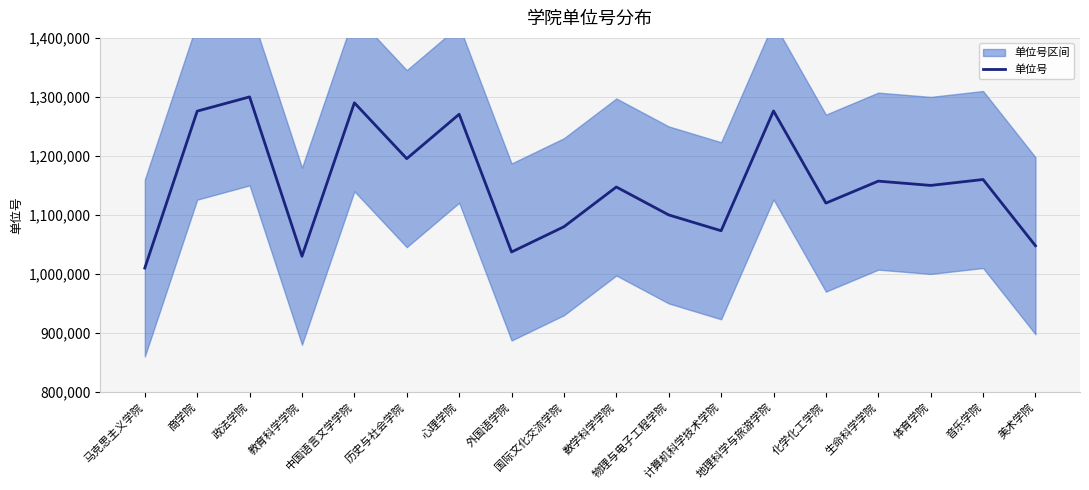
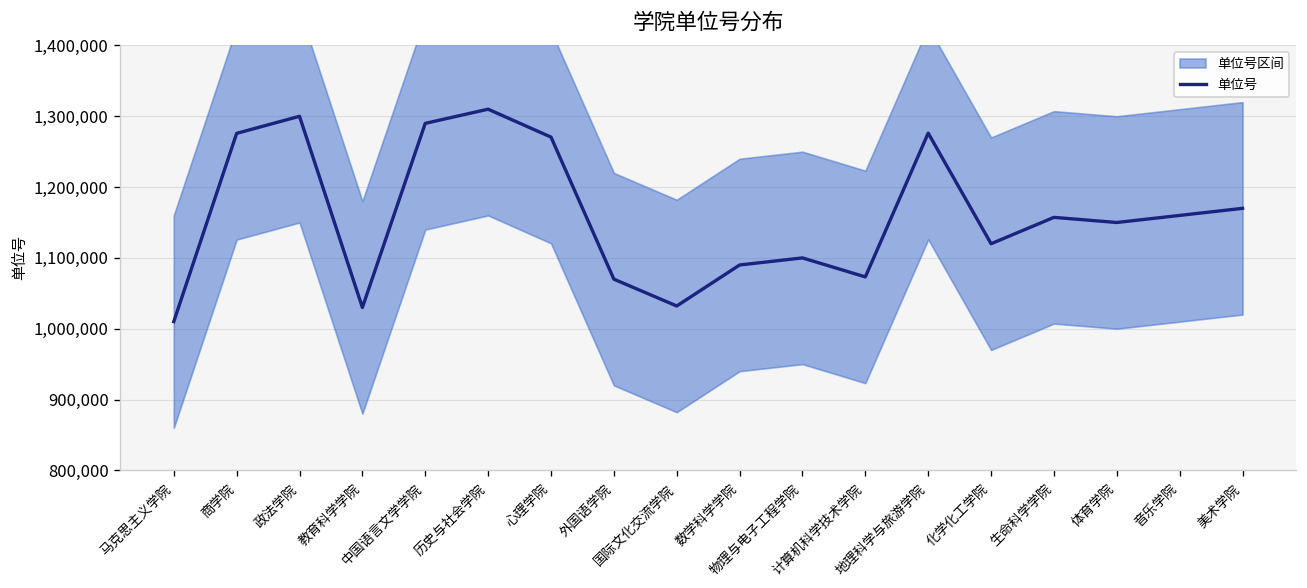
单位号, 历史与社会学院: 1,200,000 -> 1,310,000
单位号, 外国语学院: 1,040,000 -> 1,070,000
单位号, 国际文化交流学院: 1,080,000 -> 1,030,000
单位号, 数学科学学院: 1,150,000 -> 1,090,000
单位号, 美术学院: 1,050,000 -> 1,170,000
